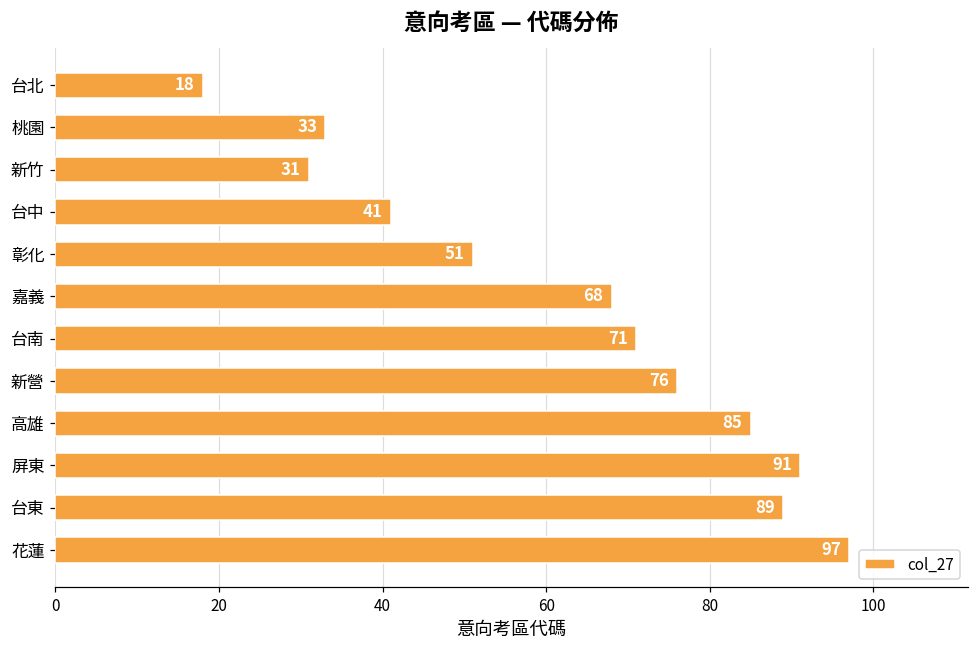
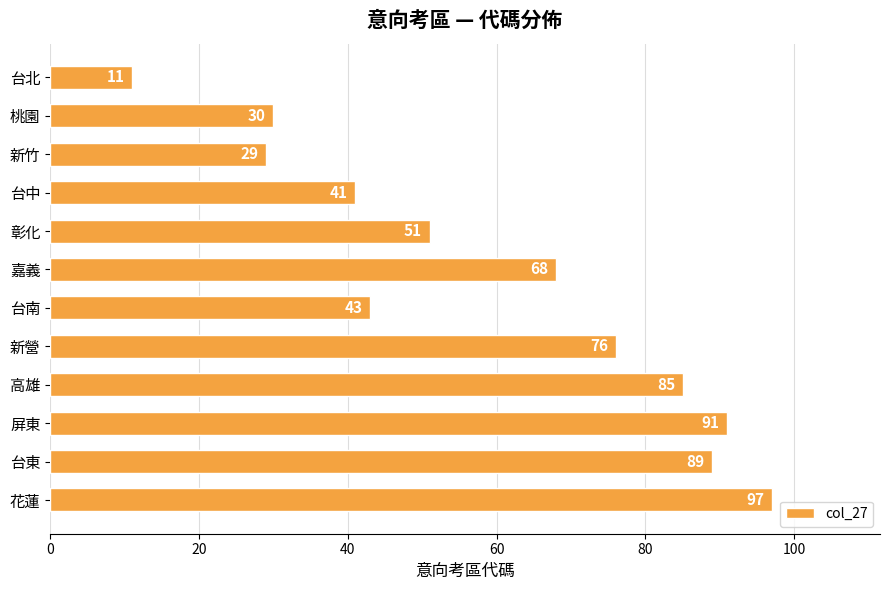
台北: 18 -> 11
桃園: 33 -> 30
新竹: 31 -> 29
台南: 71 -> 43
